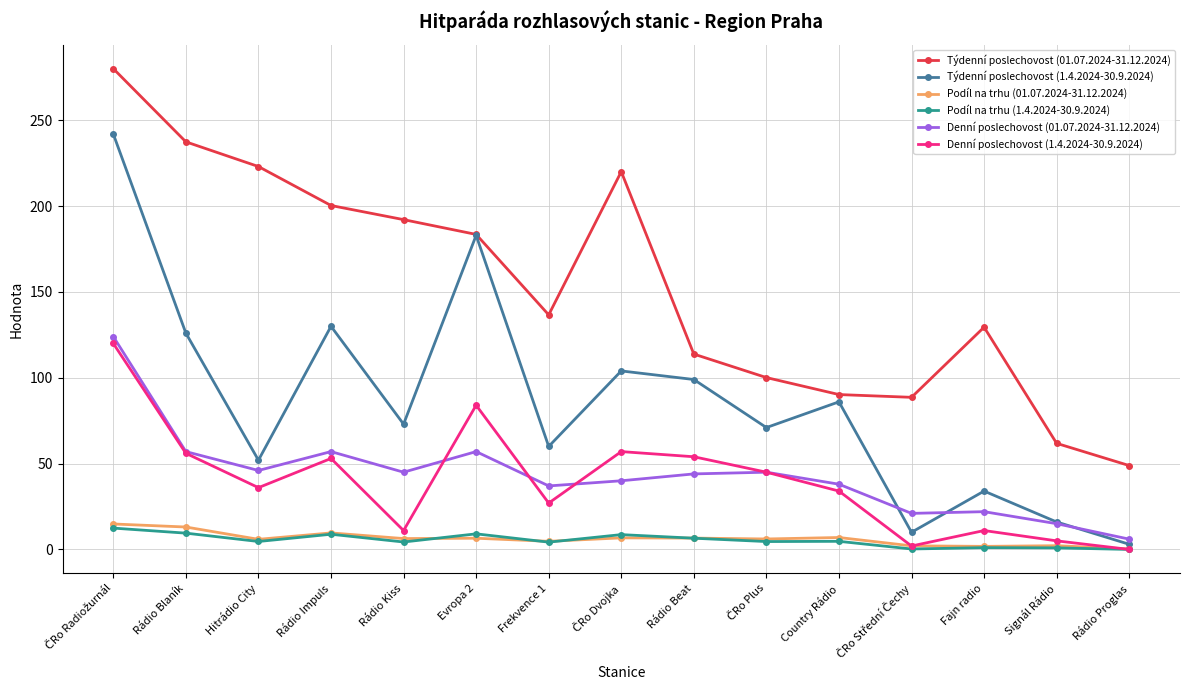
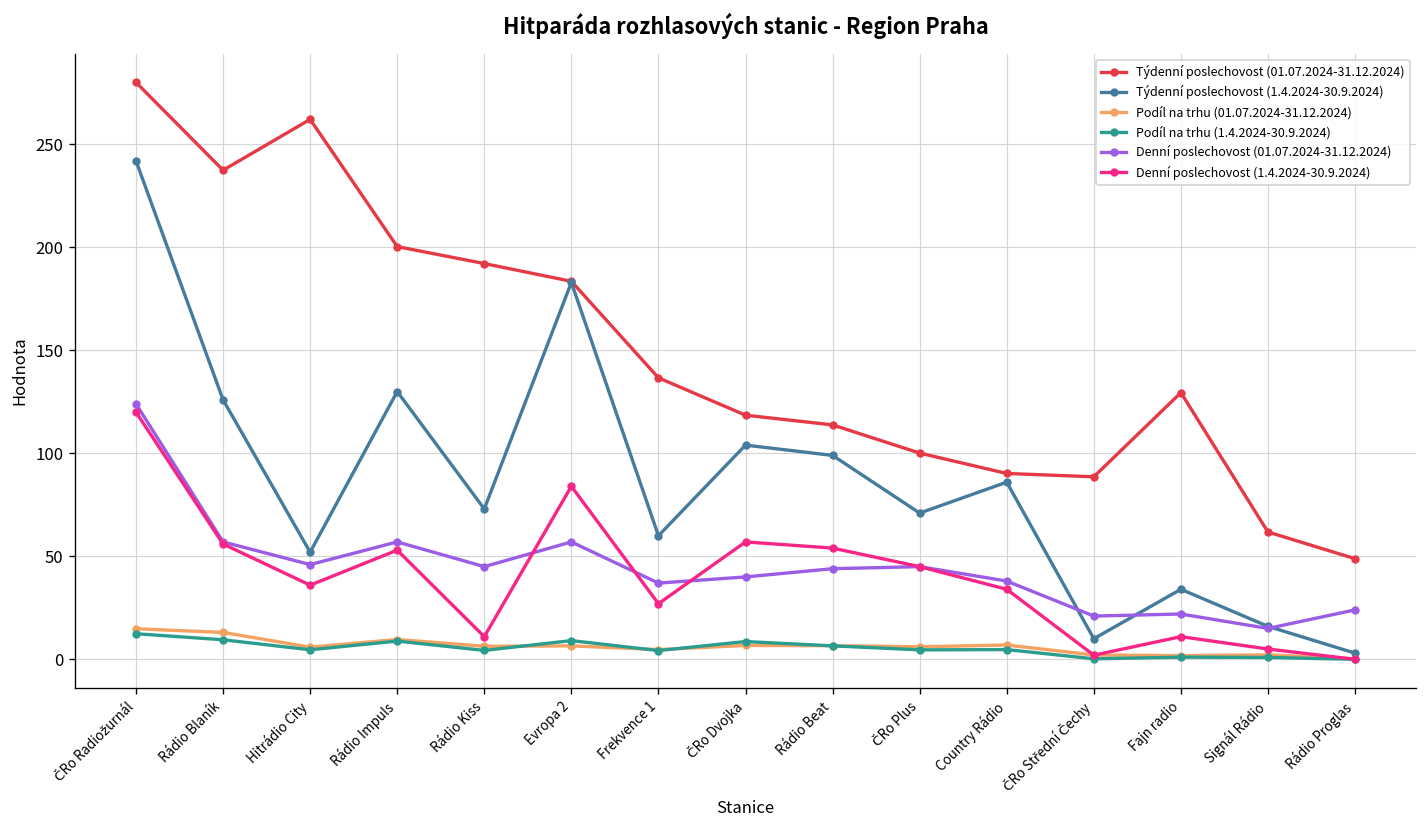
Týdenní poslechovost (01.07.2024-31.12.2024), Hitrádio City: 223 -> 262
Týdenní poslechovost (01.07.2024-31.12.2024), ČRo Dvojka: 220 -> 119
Denní poslechovost (01.07.2024-31.12.2024), Rádio Proglas: 6 -> 24
